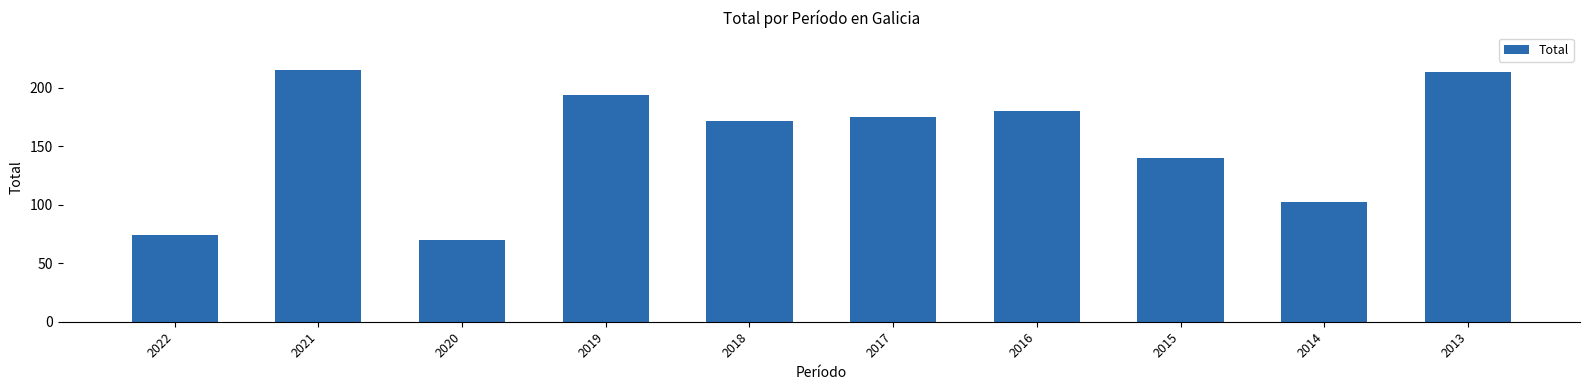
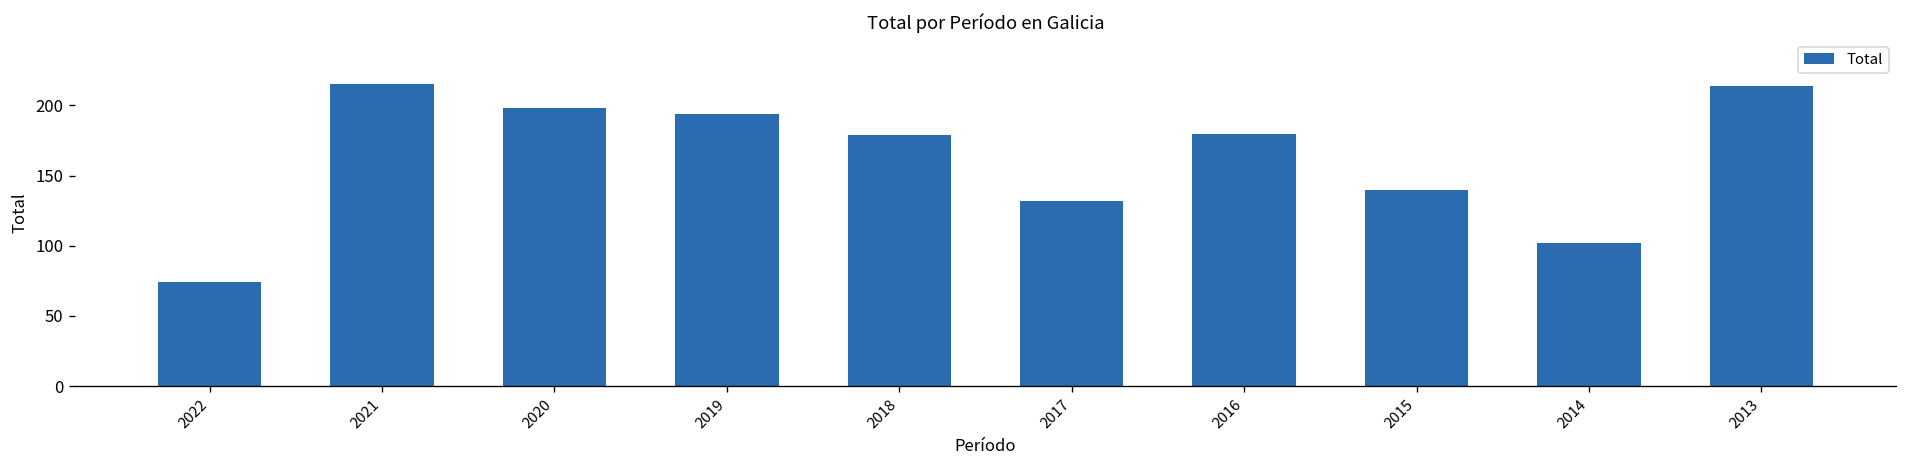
2020: 70 -> 198
2018: 172 -> 179
2017: 175 -> 132
